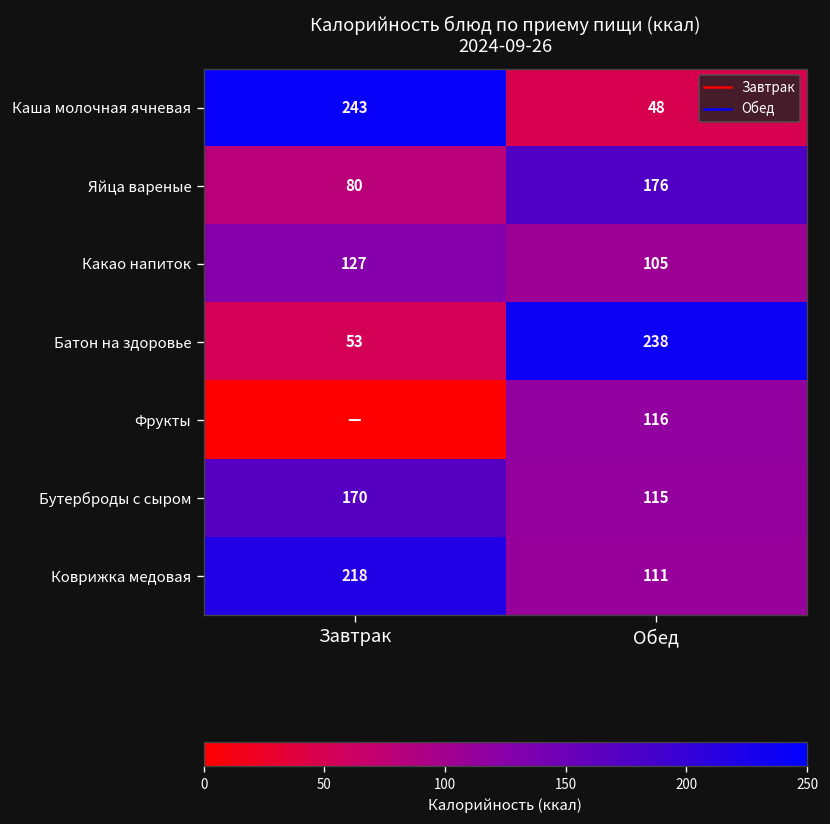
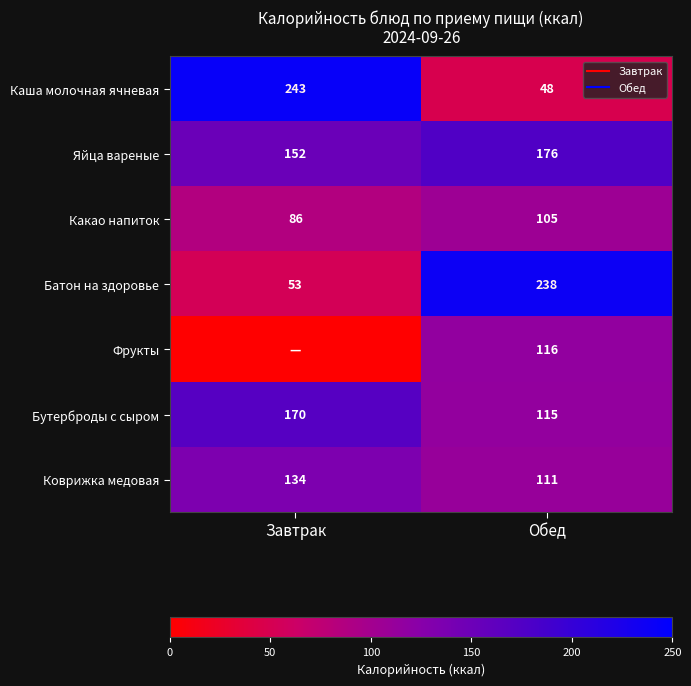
Яйца вареные, Завтрак: 80 -> 152
Какао напиток, Завтрак: 127 -> 86
Коврижка медовая, Завтрак: 218 -> 134
